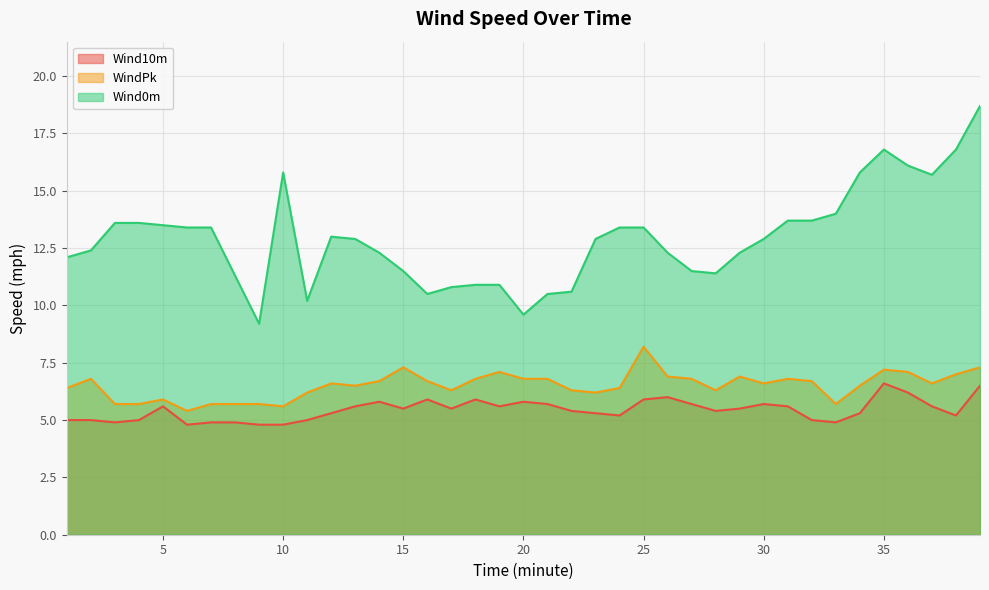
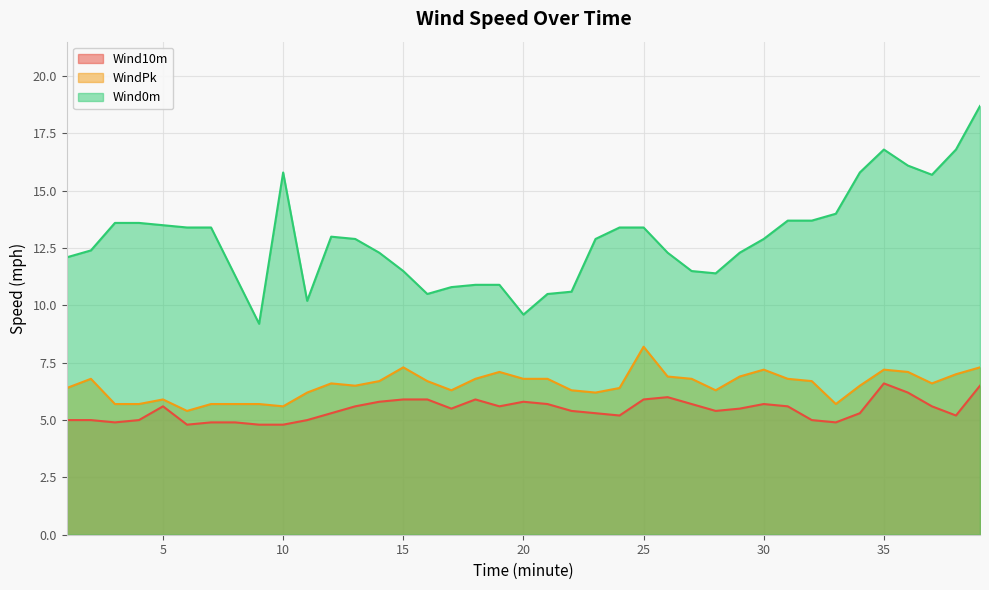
Wind10m, 15: 5.5 -> 5.9
WindPk, 30: 6.6 -> 7.2
